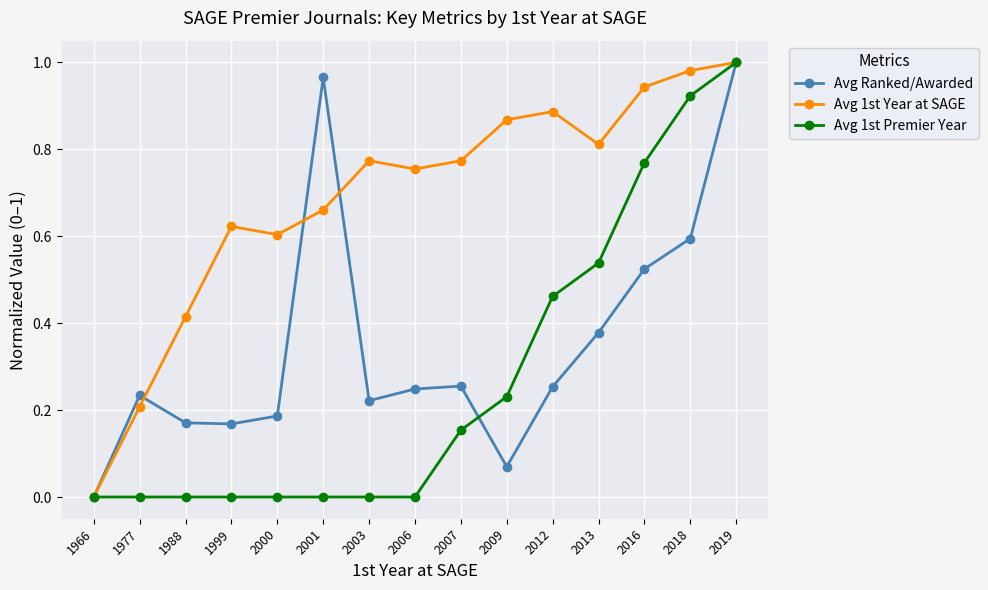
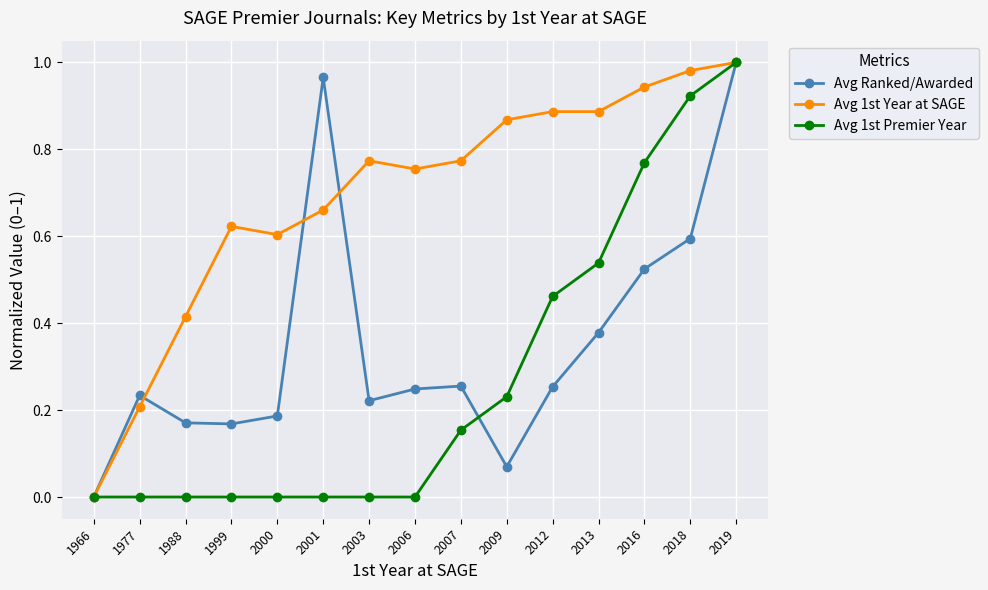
Avg 1st Year at SAGE, 2013: 0.81 -> 0.89
